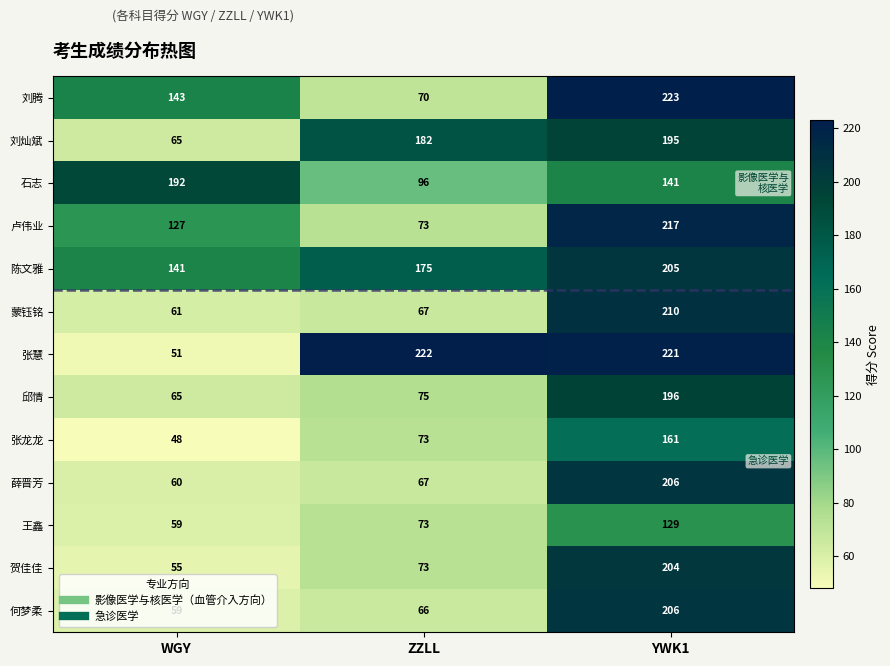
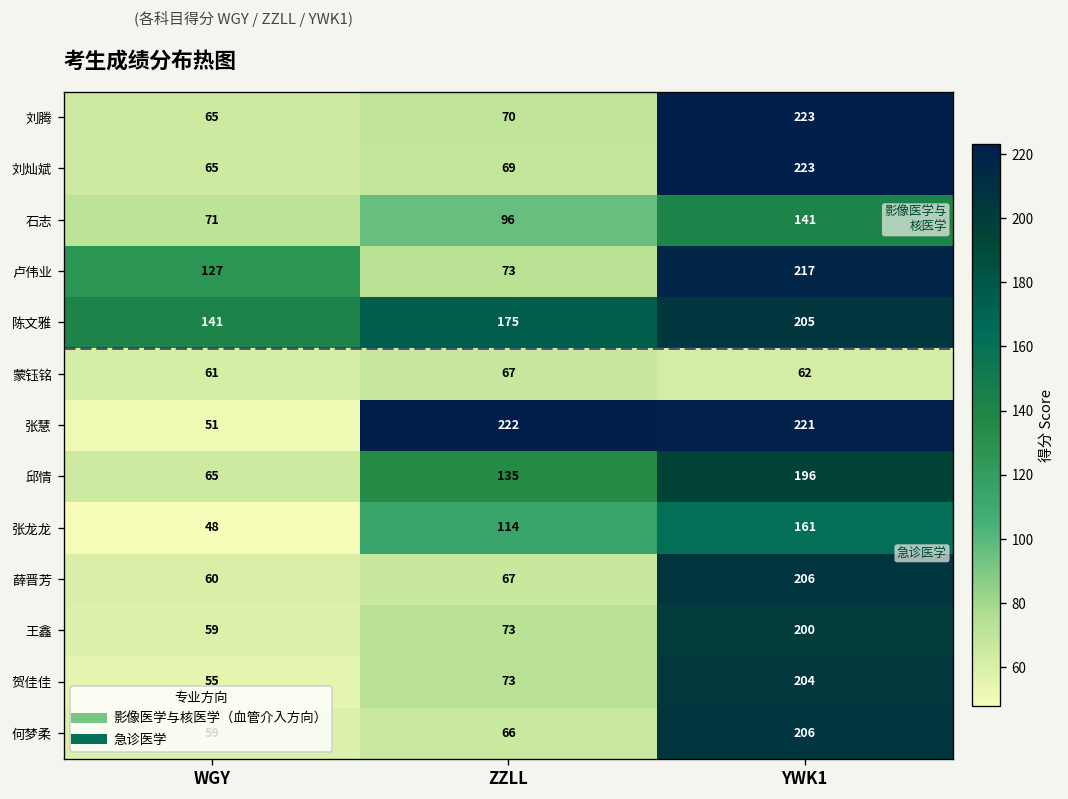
刘腾, WGY: 143 -> 65
刘灿斌, ZZLL: 182 -> 69
刘灿斌, YWK1: 195 -> 223
石志, WGY: 192 -> 71
蒙钰铭, YWK1: 210 -> 62
邱情, ZZLL: 75 -> 135
张龙龙, ZZLL: 73 -> 114
王鑫, YWK1: 129 -> 200
